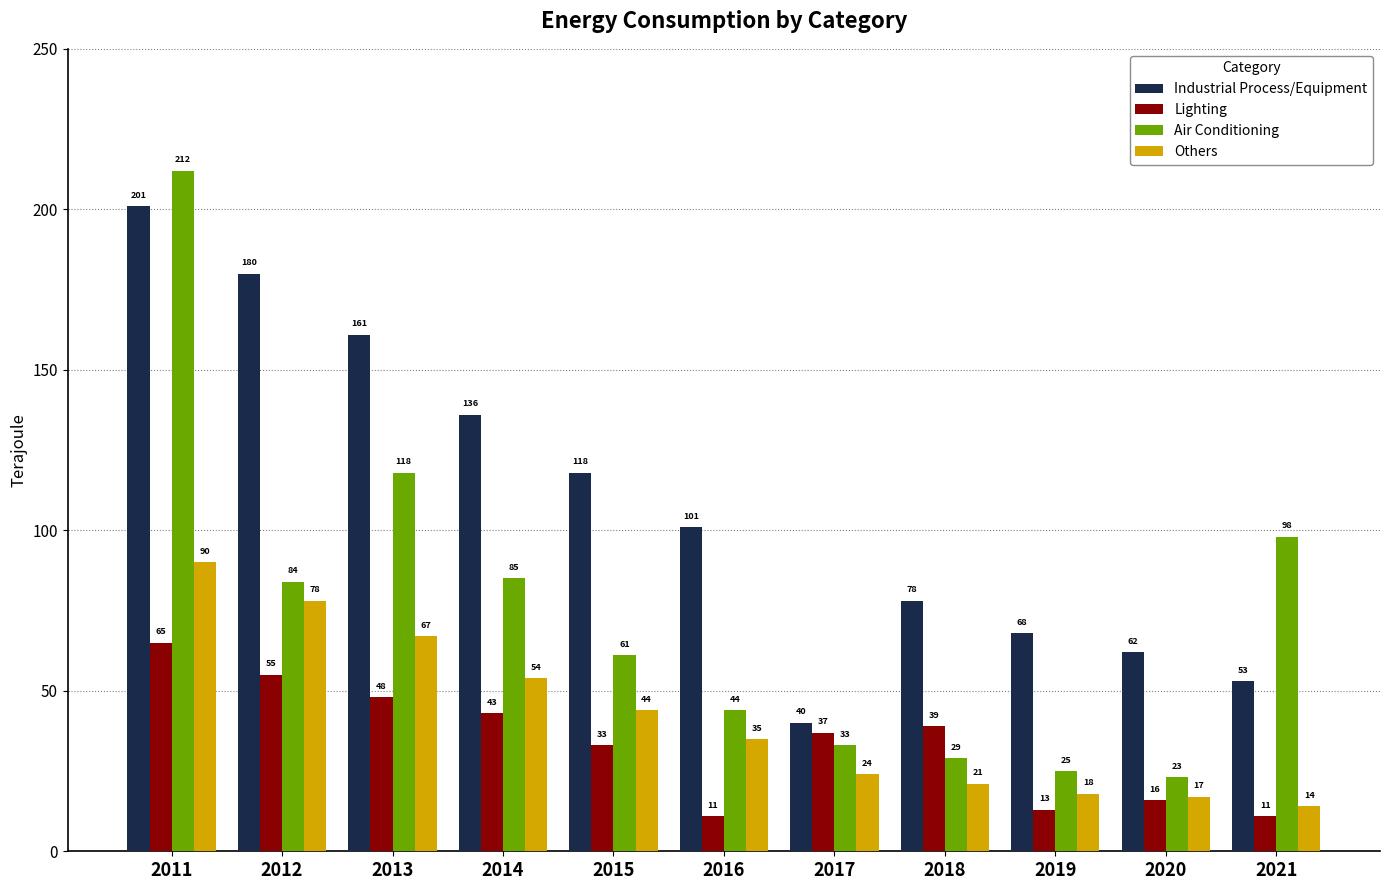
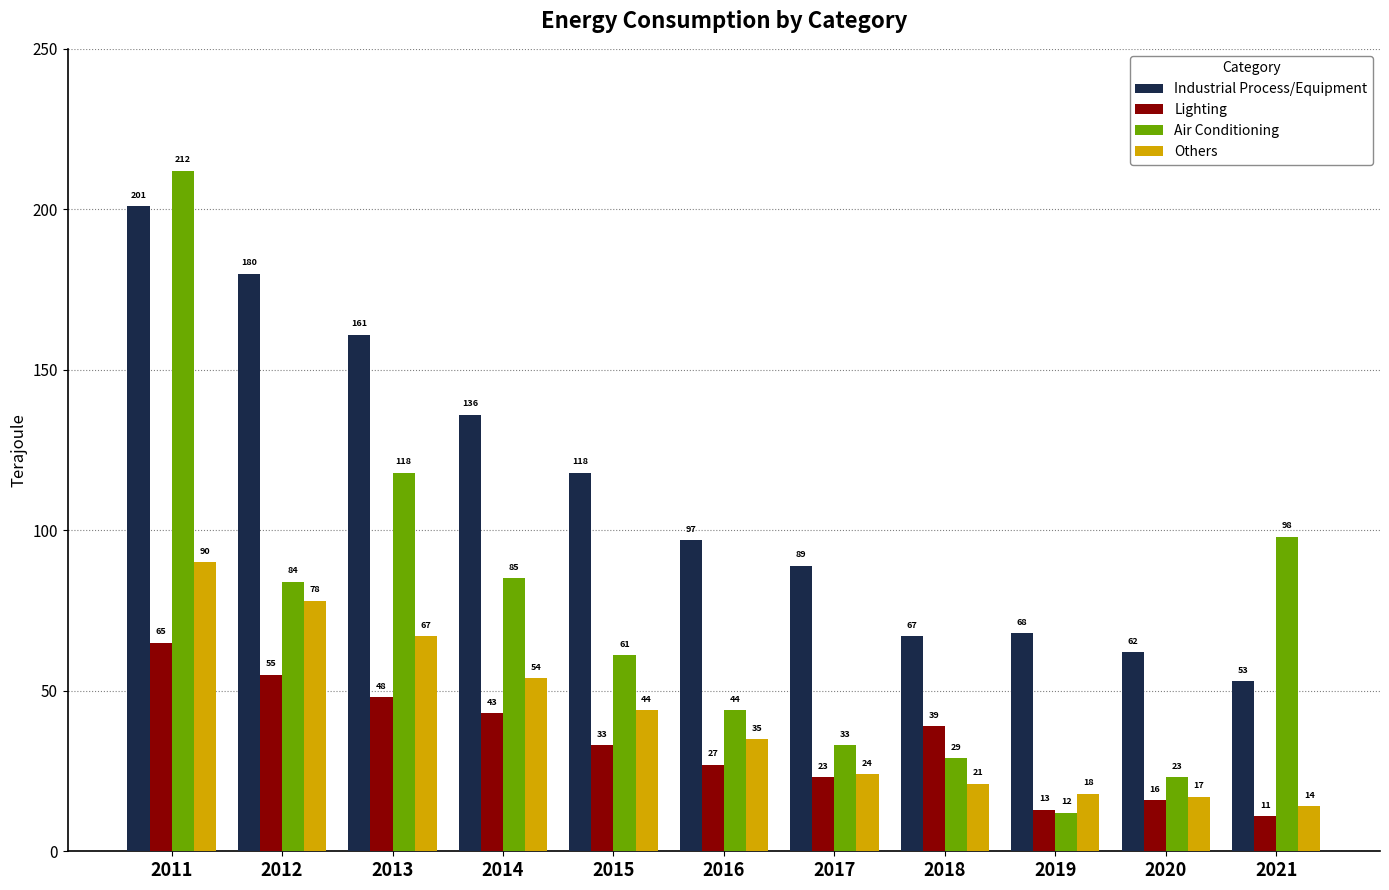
Industrial Process/Equipment, 2016: 101 -> 97
Lighting, 2016: 11 -> 27
Industrial Process/Equipment, 2017: 40 -> 89
Lighting, 2017: 37 -> 23
Industrial Process/Equipment, 2018: 78 -> 67
Air Conditioning, 2019: 25 -> 12
